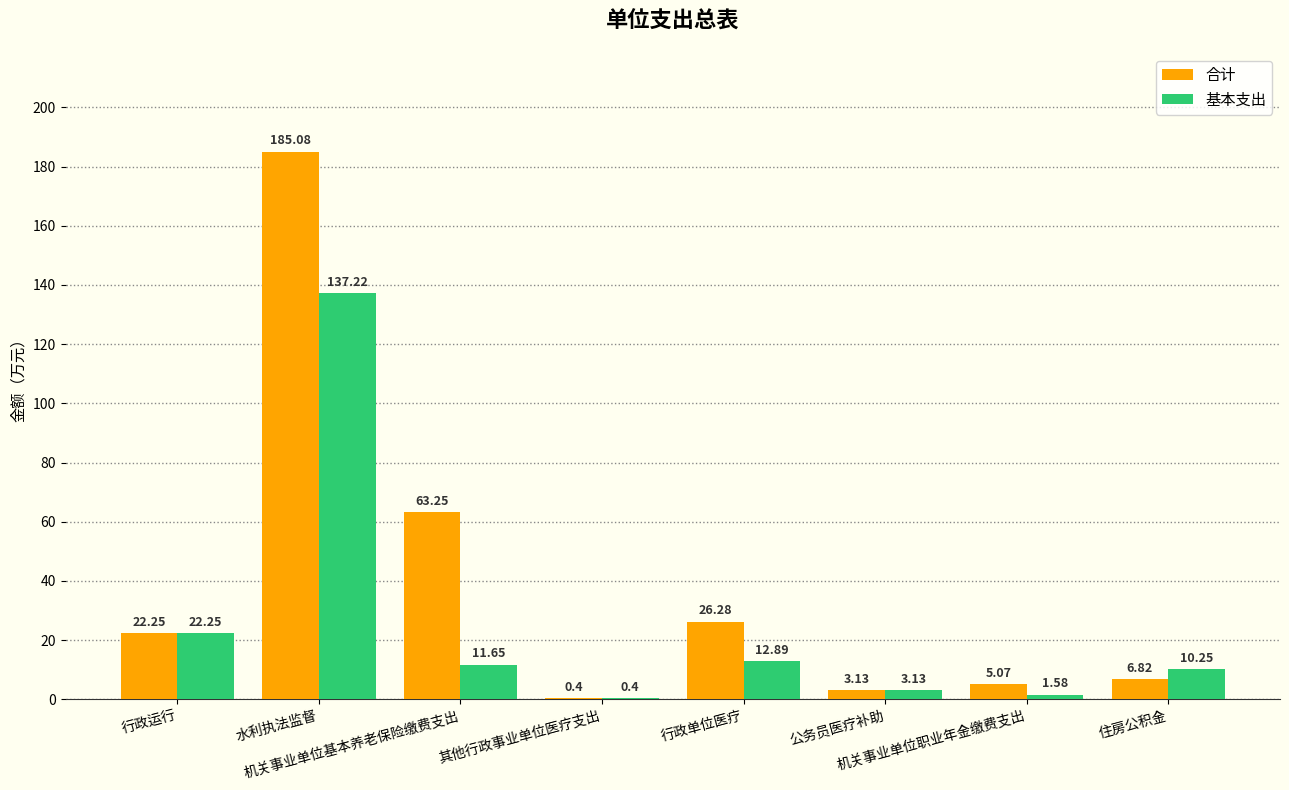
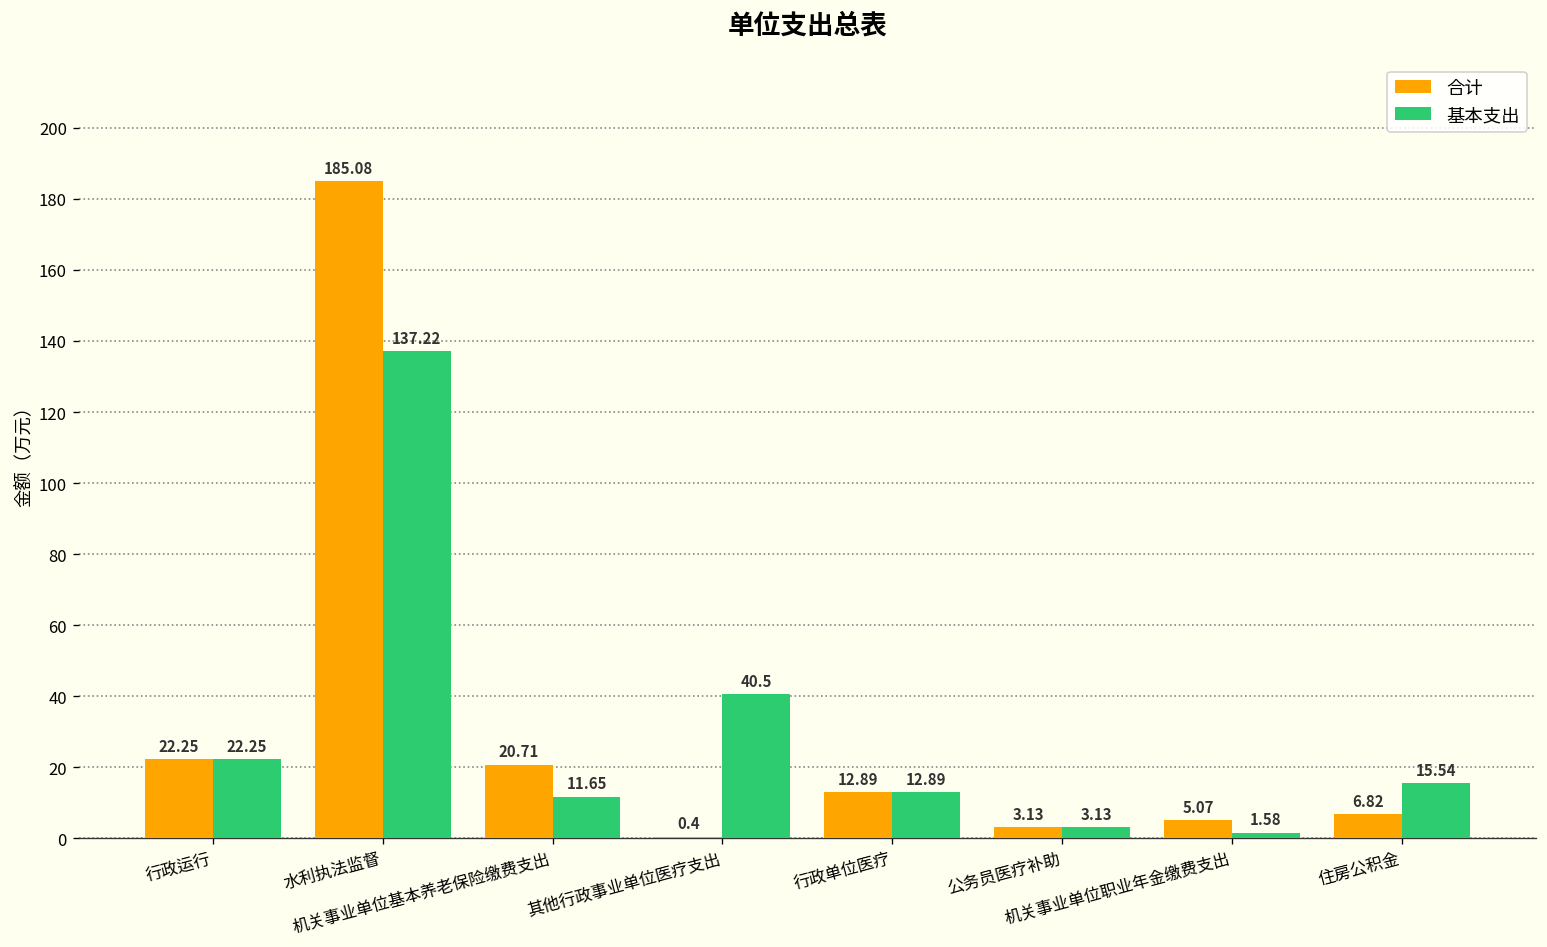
合计, 机关事业单位基本养老保险缴费支出: 63.25 -> 20.71
基本支出, 其他行政事业单位医疗支出: 0.4 -> 40.5
合计, 行政单位医疗: 26.28 -> 12.89
基本支出, 住房公积金: 10.25 -> 15.54
